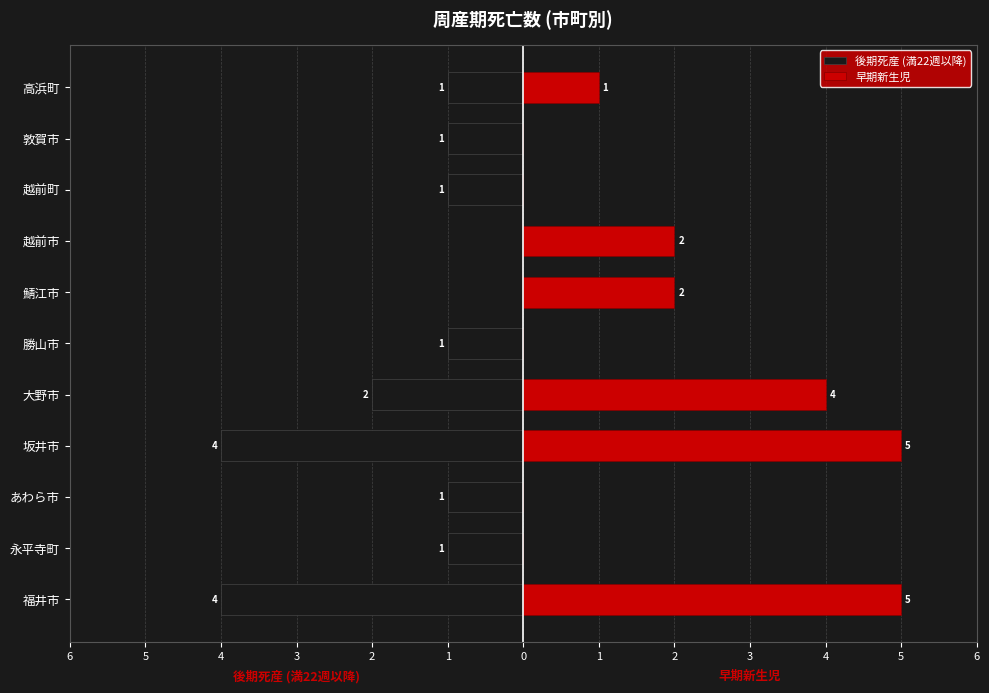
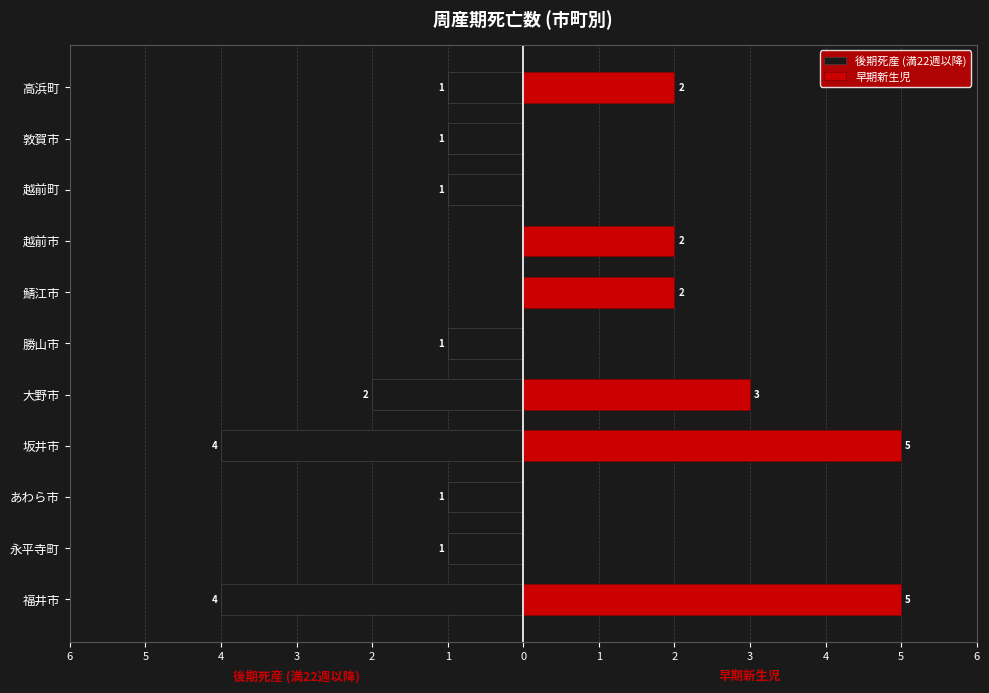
早期新生児, 高浜町: 1 -> 2
早期新生児, 大野市: 4 -> 3
